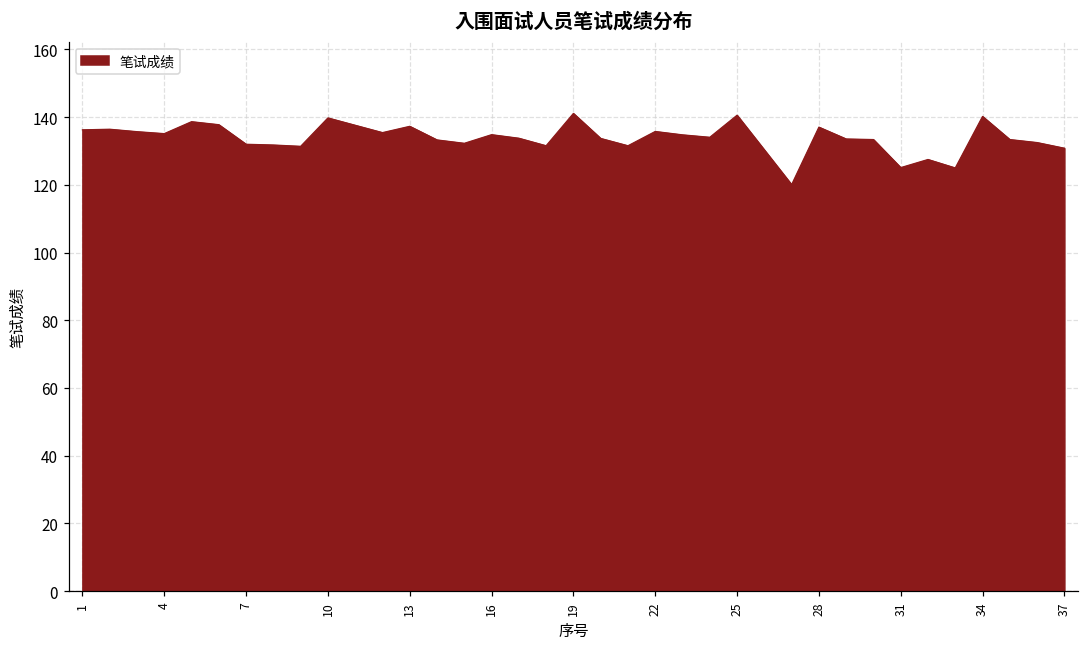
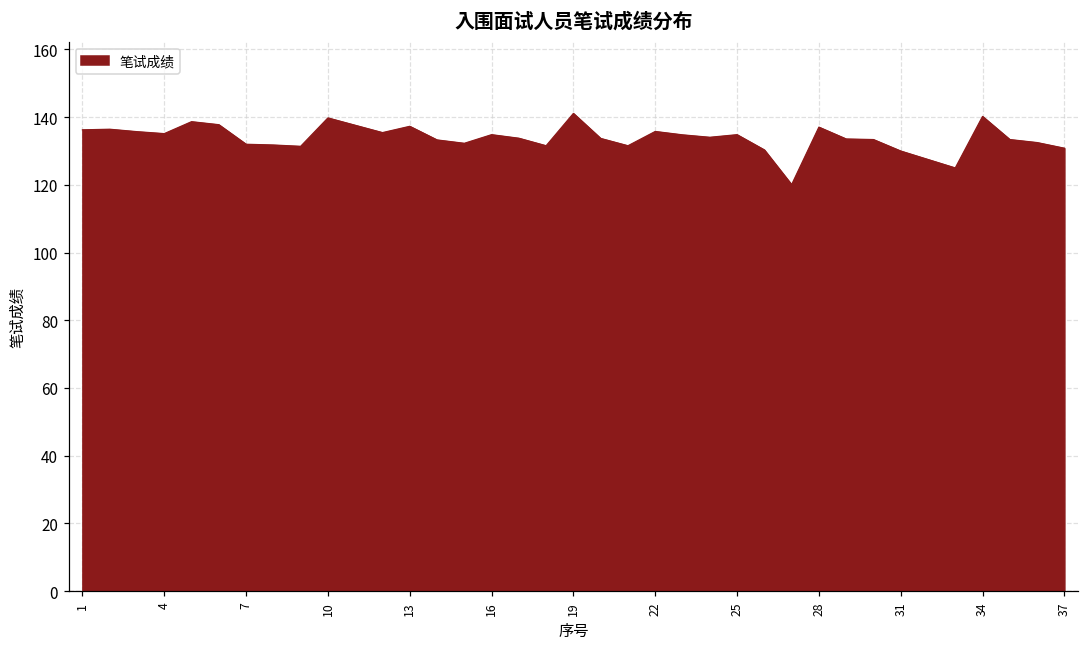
25: 141 -> 135
31: 125 -> 130
